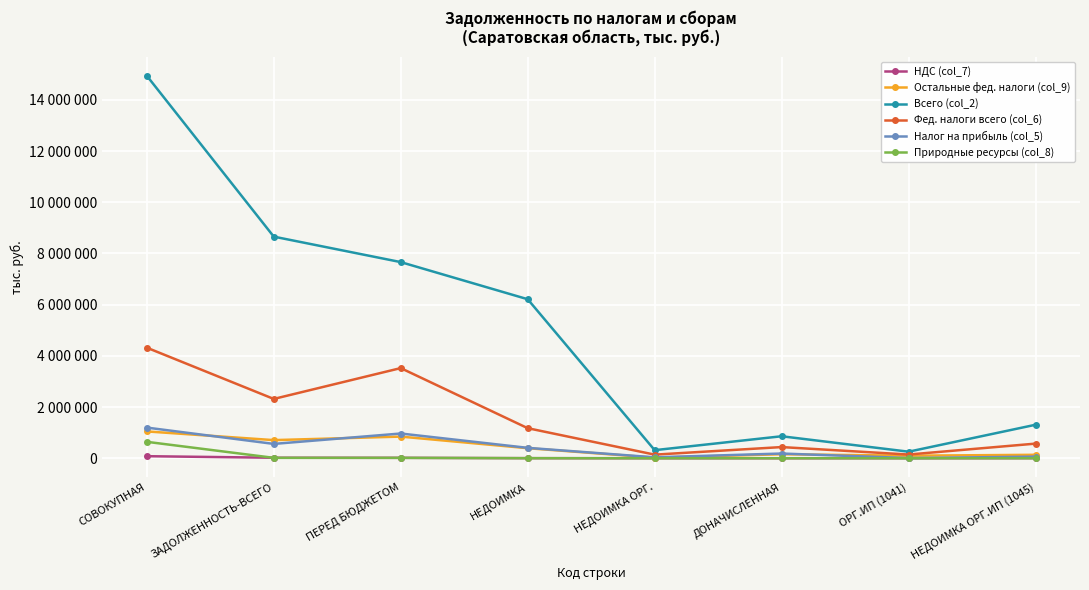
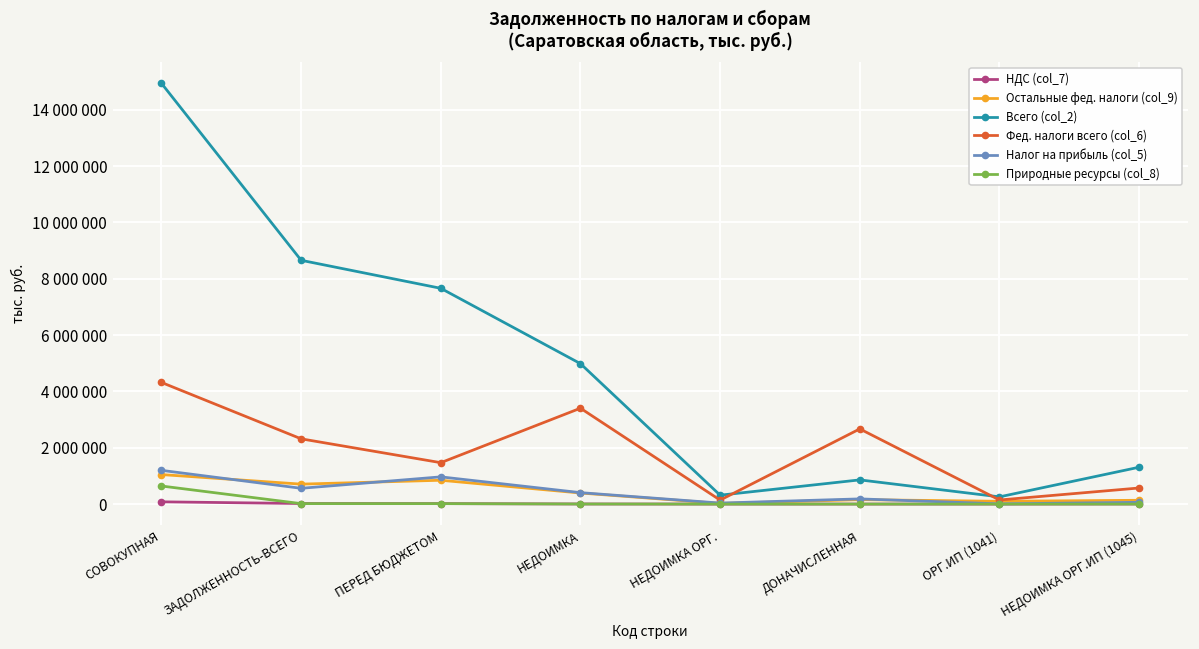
Фед. налоги всего (col_6), ПЕРЕД БЮДЖЕТОМ: 3500000 -> 1500000
Всего (col_2), НЕДОИМКА: 6200000 -> 5000000
Фед. налоги всего (col_6), НЕДОИМКА: 1200000 -> 3400000
Фед. налоги всего (col_6), ДОНАЧИСЛЕННАЯ: 400000 -> 2700000
